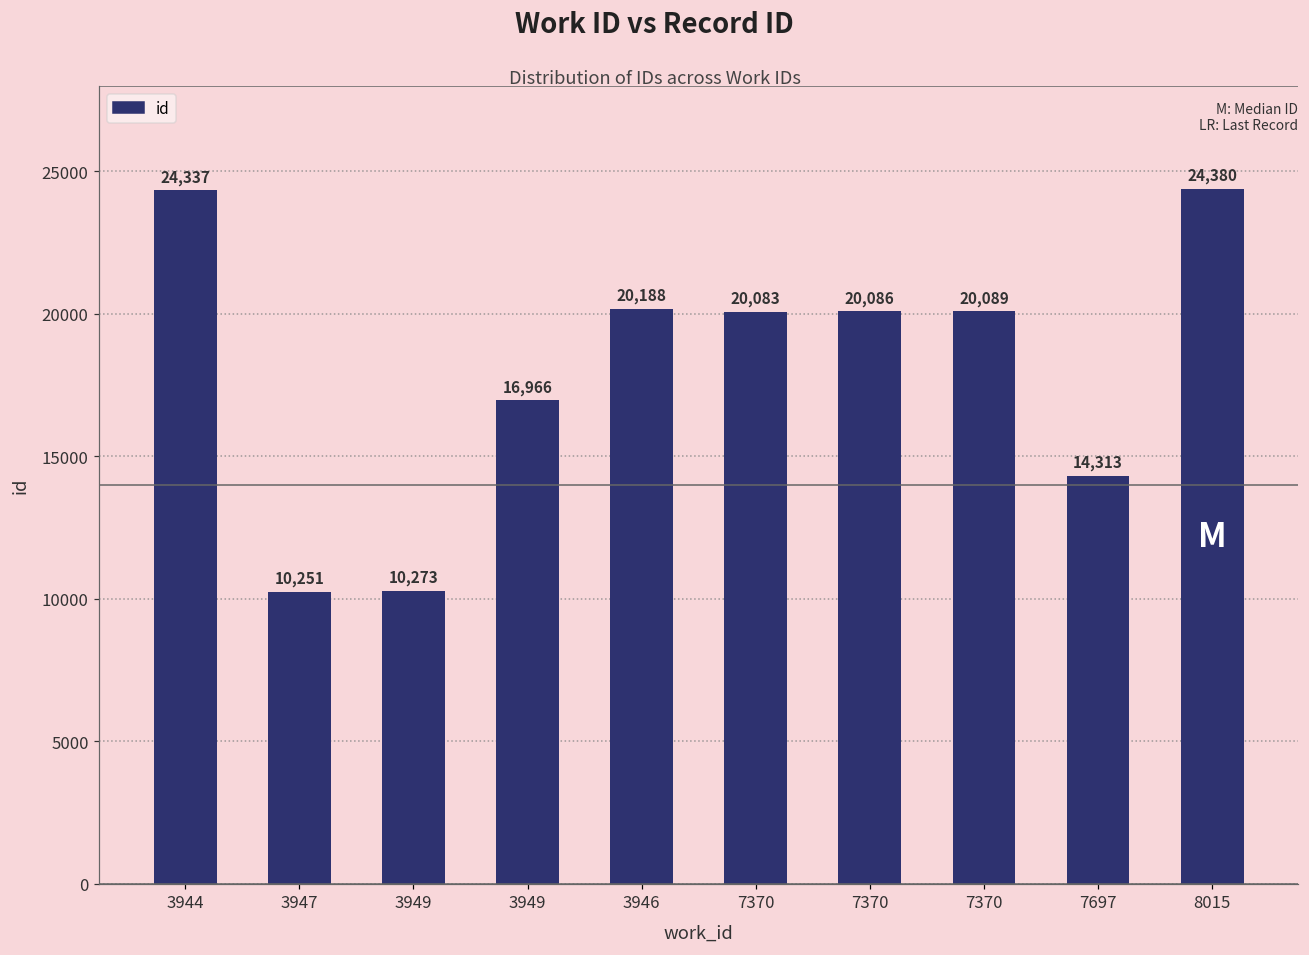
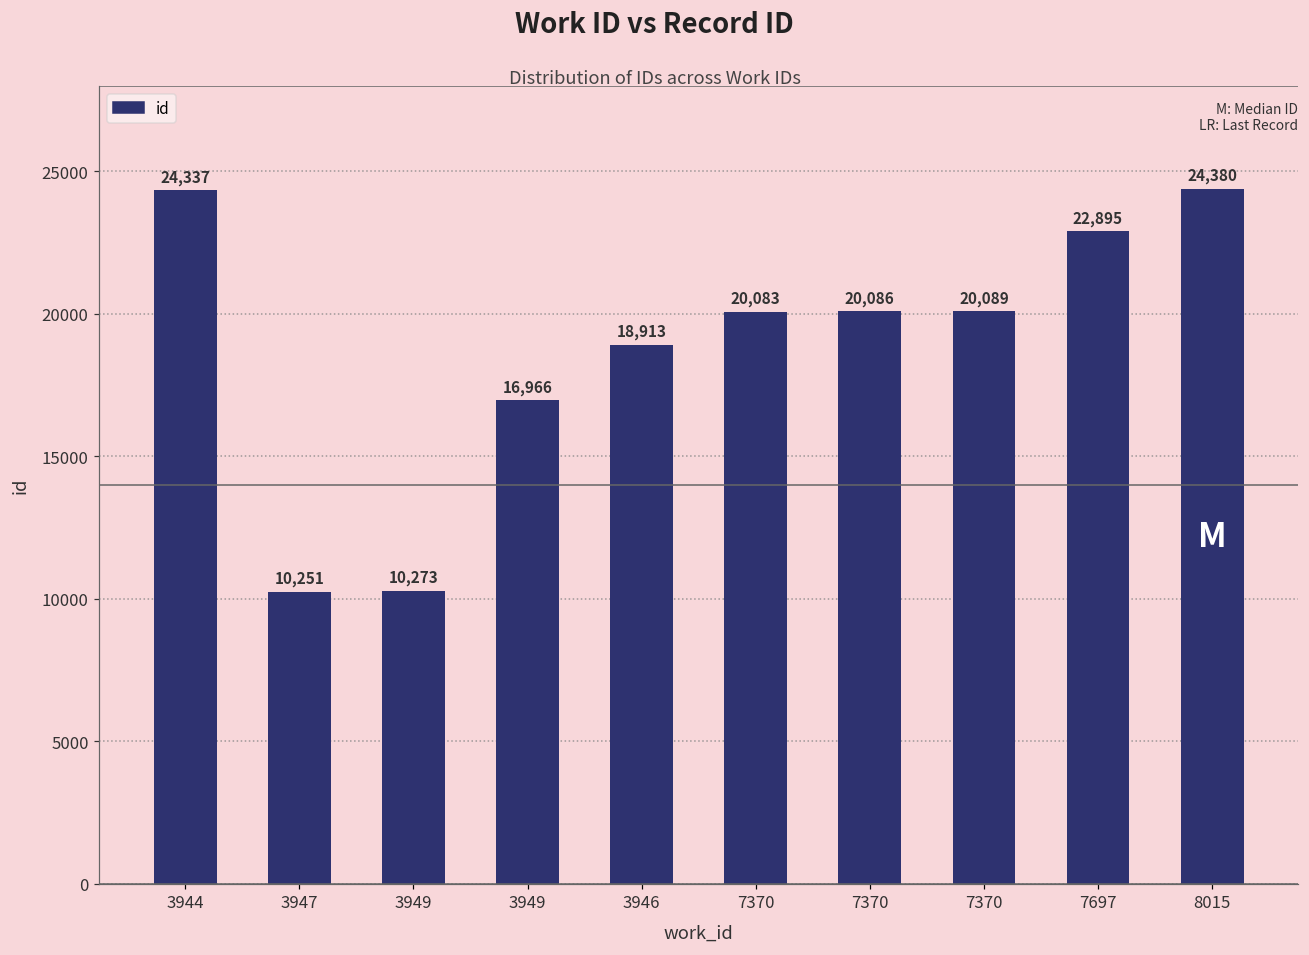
3946: 20,188 -> 18,913
7697: 14,313 -> 22,895
